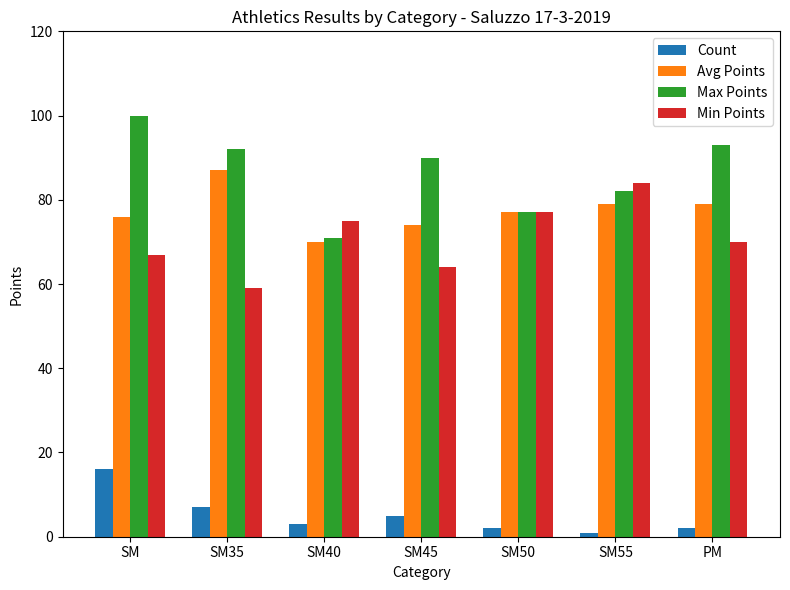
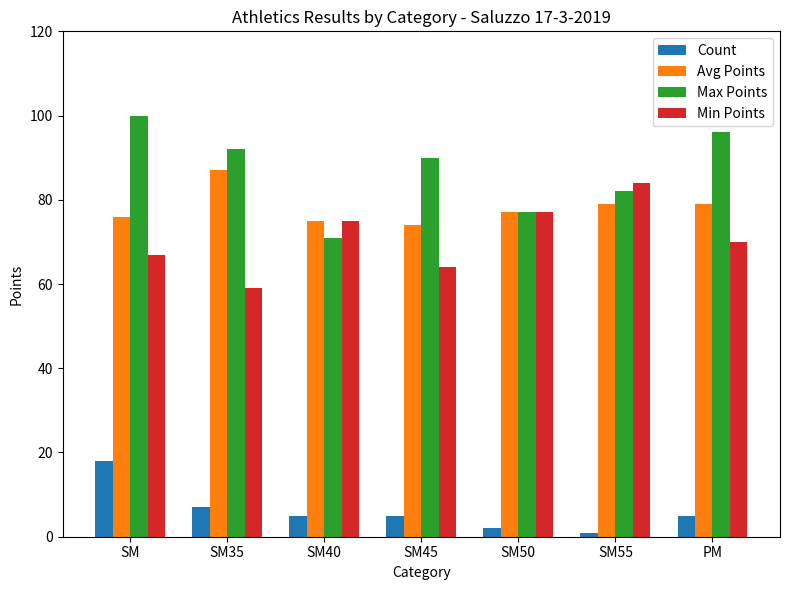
Count, SM: 16 -> 18
Count, SM40: 3 -> 5
Avg Points, SM40: 70 -> 75
Count, PM: 2 -> 5
Max Points, PM: 93 -> 96
